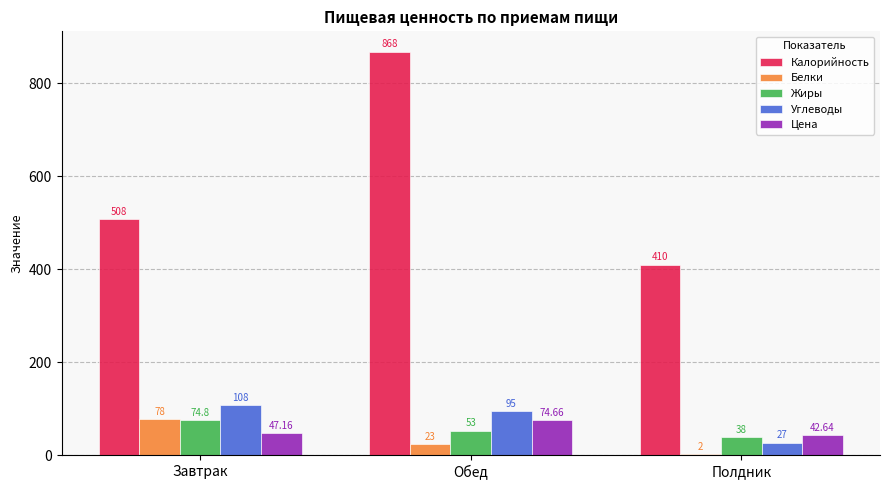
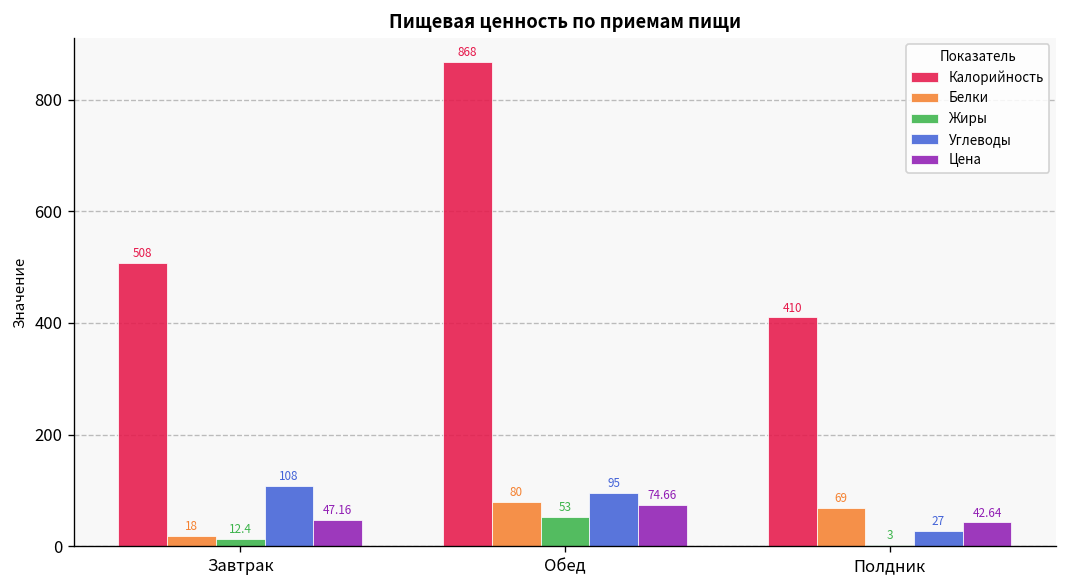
Белки, Завтрак: 78 -> 18
Жиры, Завтрак: 74.8 -> 12.4
Белки, Обед: 23 -> 80
Белки, Полдник: 2 -> 69
Жиры, Полдник: 38 -> 3
